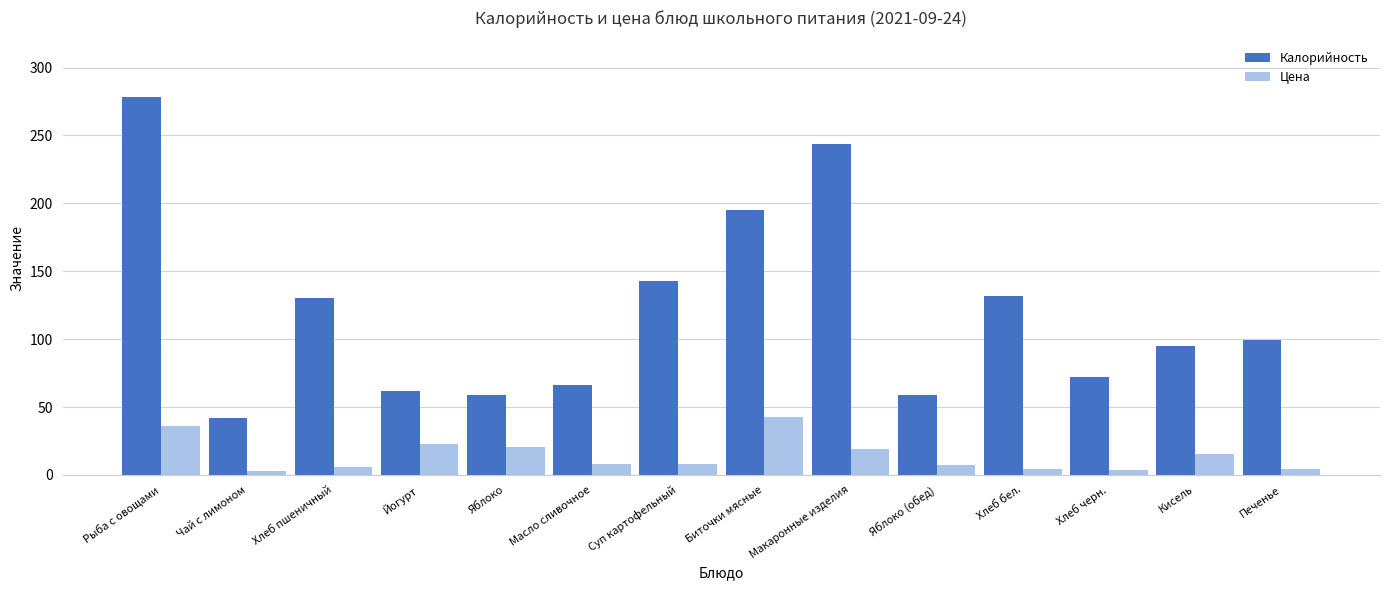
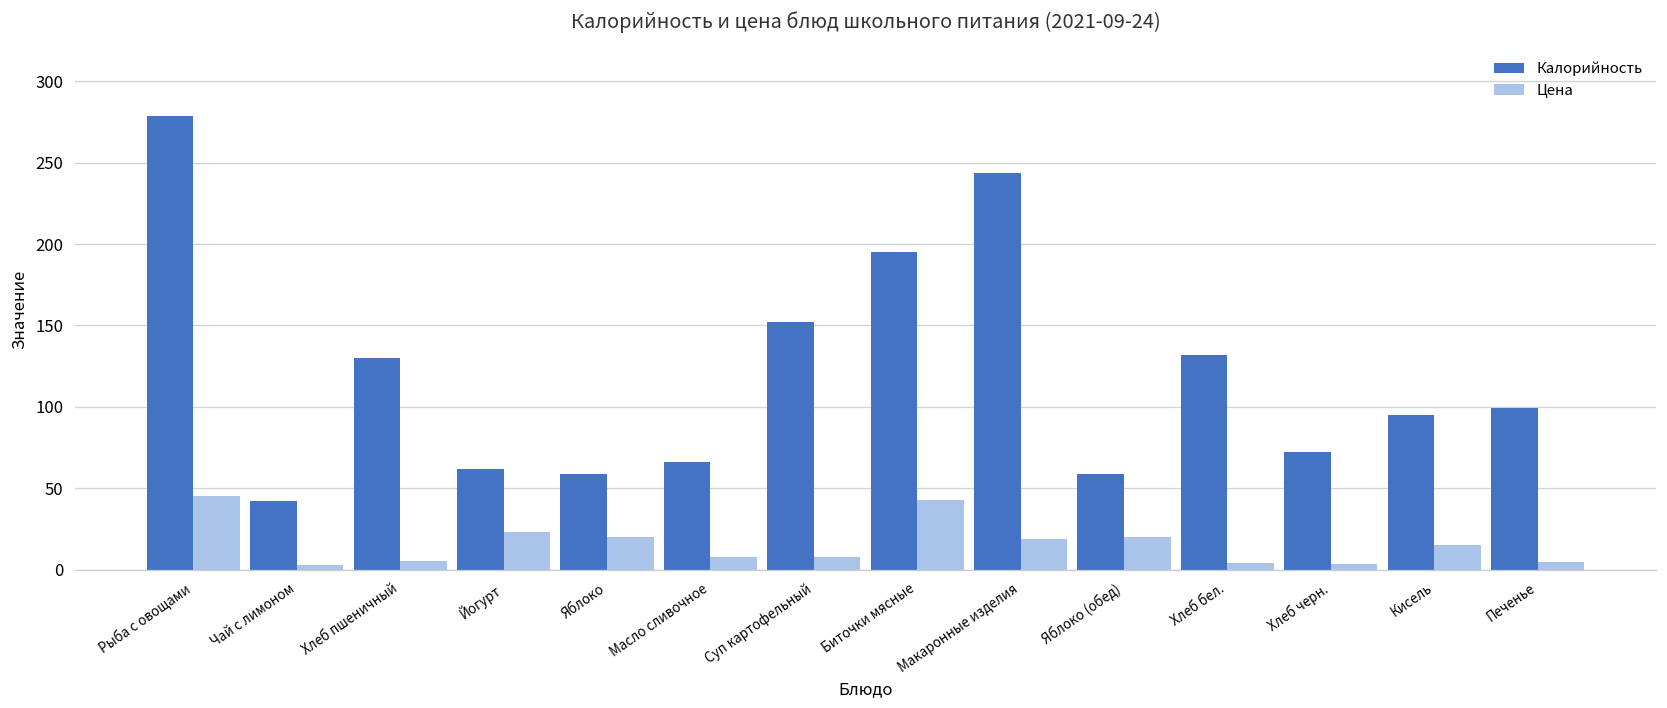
Цена, Рыба с овощами: 36 -> 45
Калорийность, Суп картофельный: 143 -> 152
Цена, Яблоко (обед): 7 -> 20
